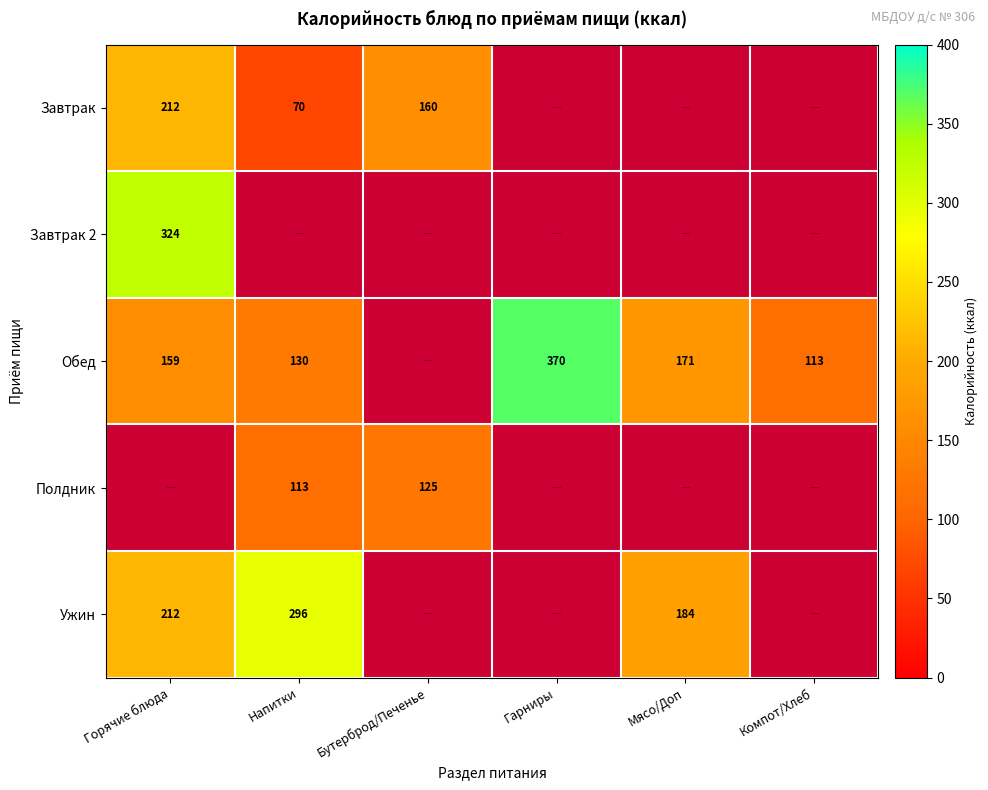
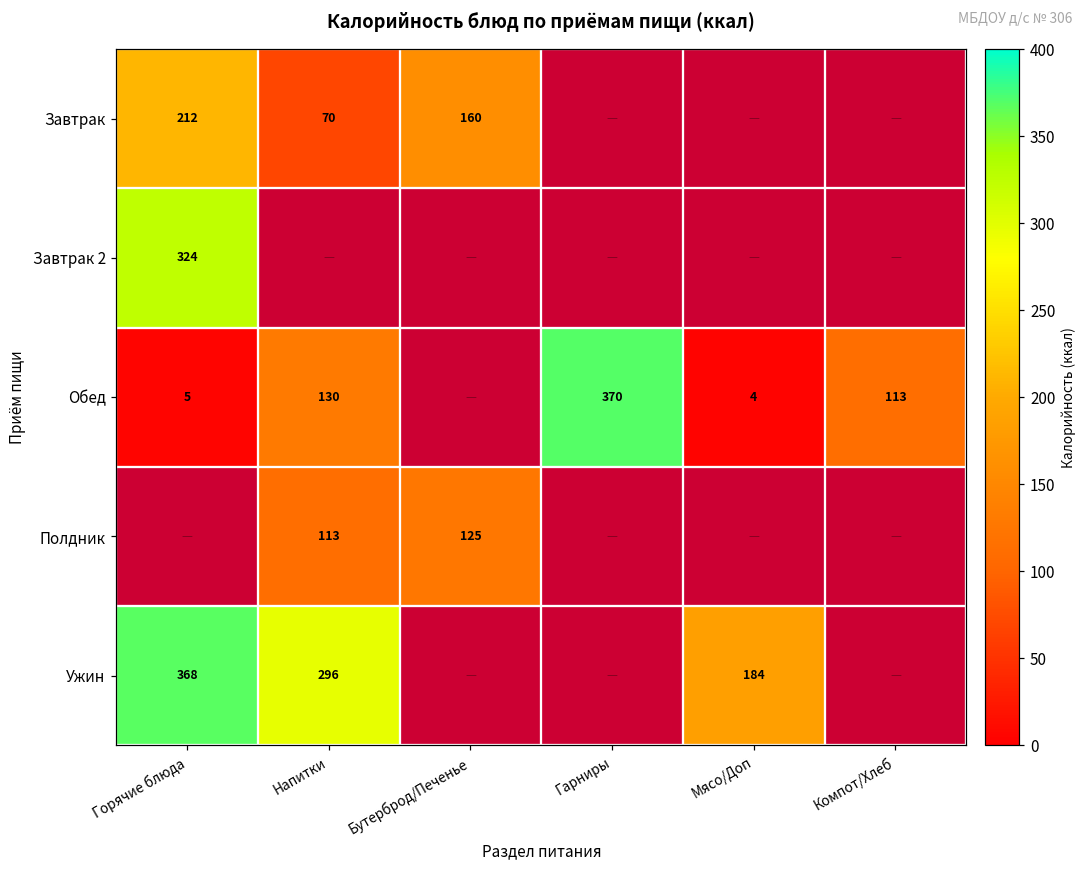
Обед, Горячие блюда: 159 -> 5
Обед, Мясо/Доп: 171 -> 4
Ужин, Горячие блюда: 212 -> 368
